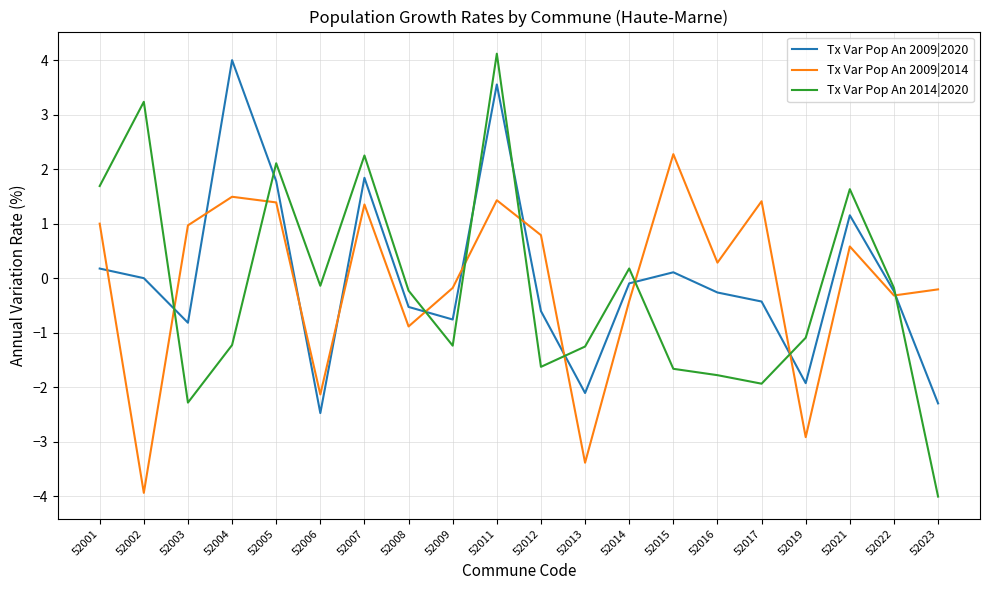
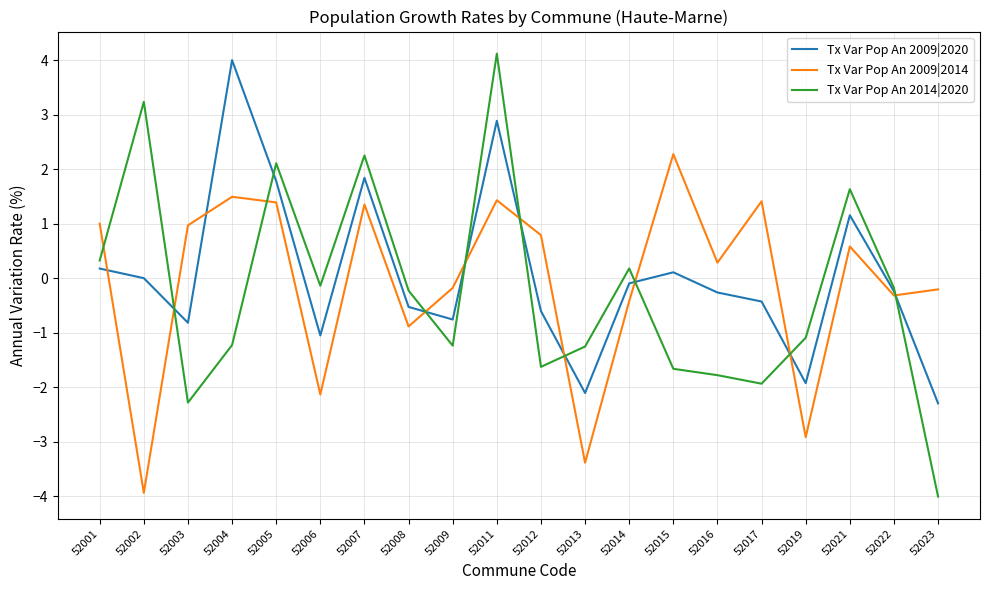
Tx Var Pop An 2014|2020, 52001: 1.7 -> 0.3
Tx Var Pop An 2009|2020, 52006: -2.5 -> -1.1
Tx Var Pop An 2009|2020, 52011: 3.6 -> 2.9
